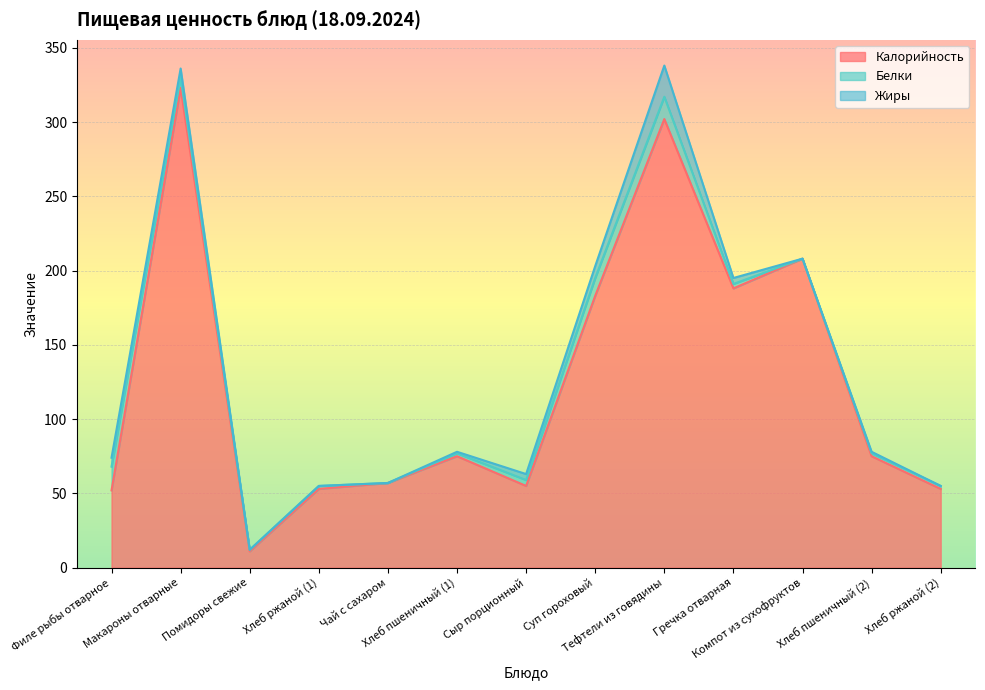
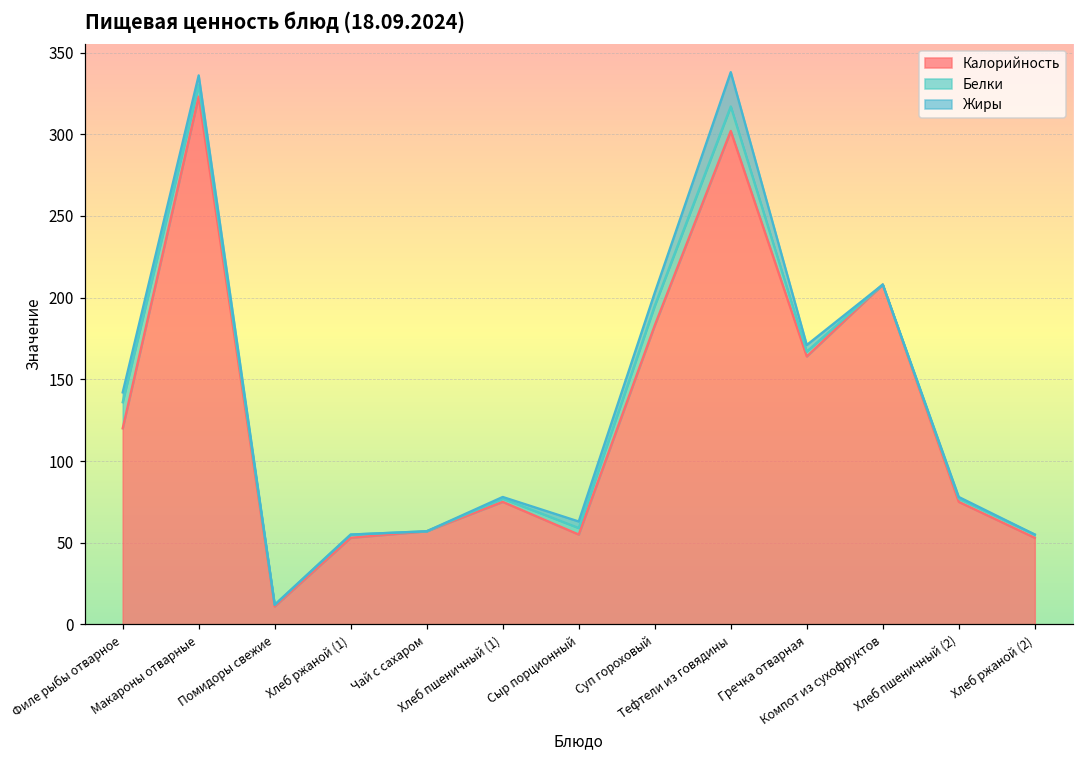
Калорийность, Филе рыбы отварное: 52 -> 120
Калорийность, Гречка отварная: 188 -> 164
